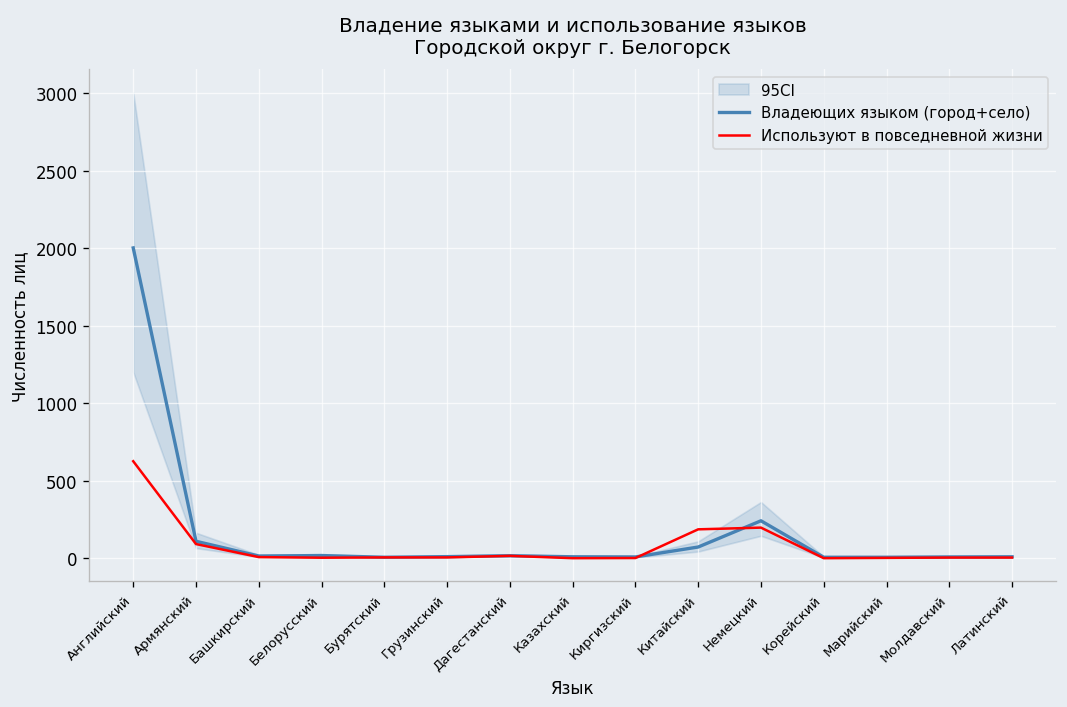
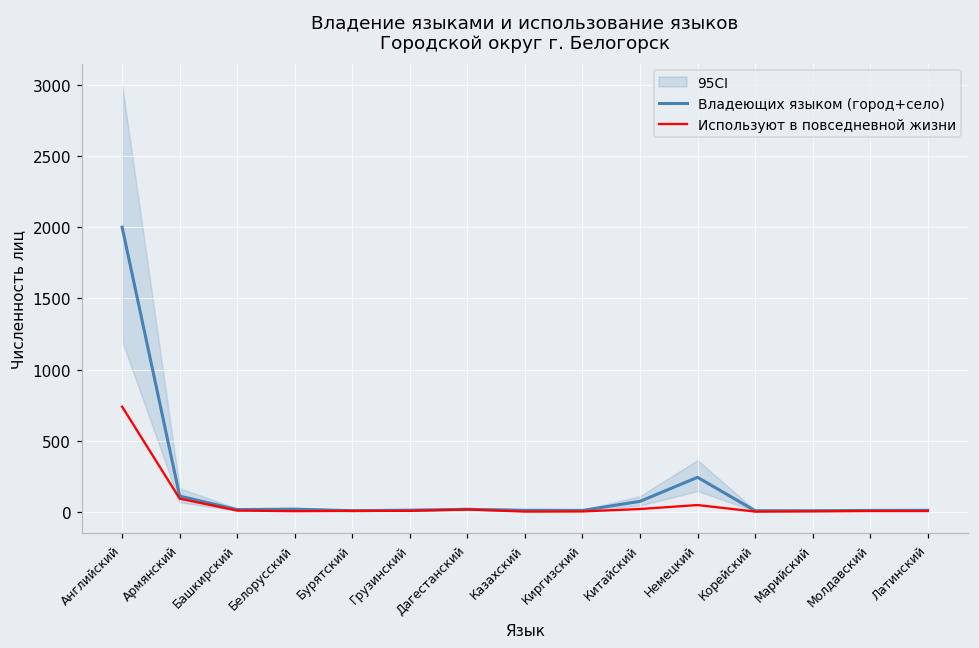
Используют в повседневной жизни, Английский: 630 -> 740
Используют в повседневной жизни, Китайский: 190 -> 20
Используют в повседневной жизни, Немецкий: 200 -> 50
